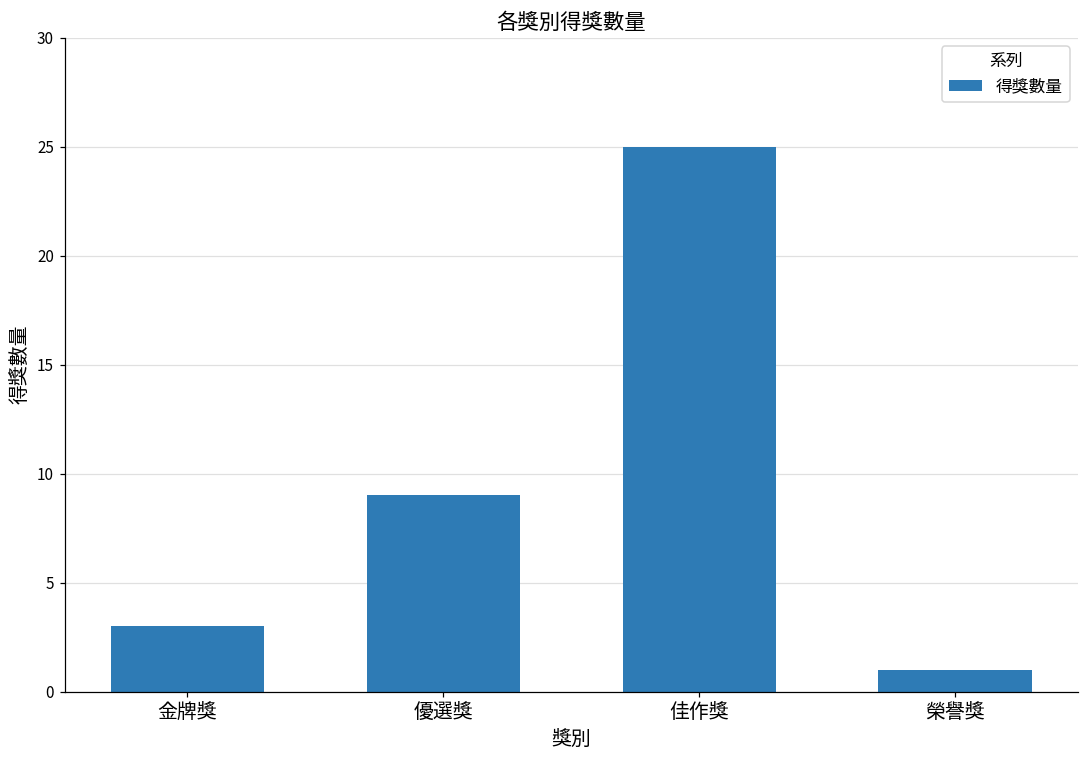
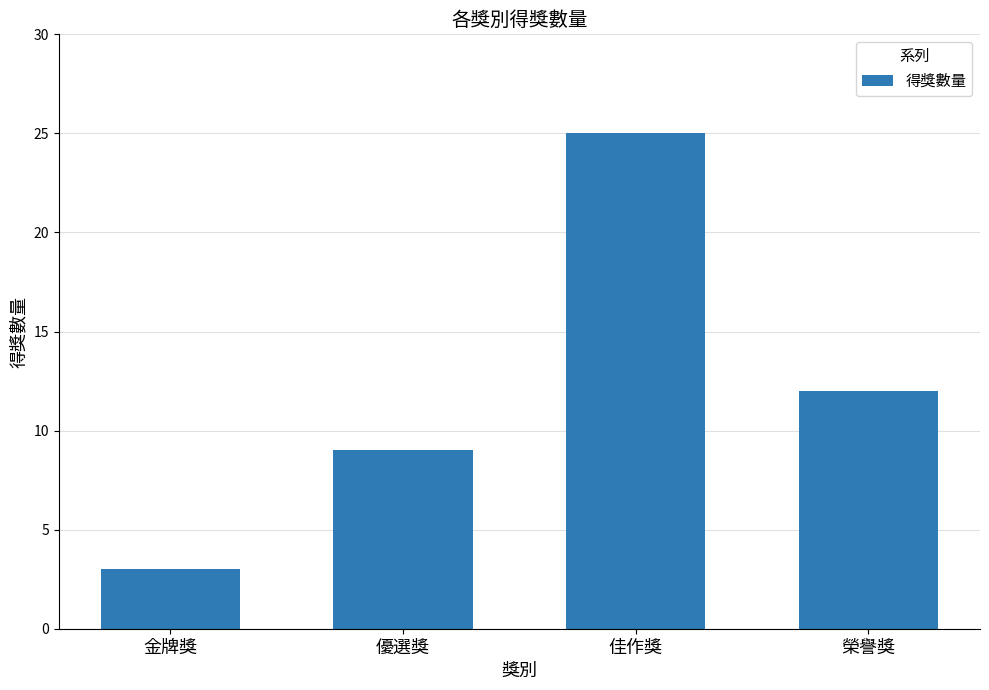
榮譽獎: 1 -> 12
